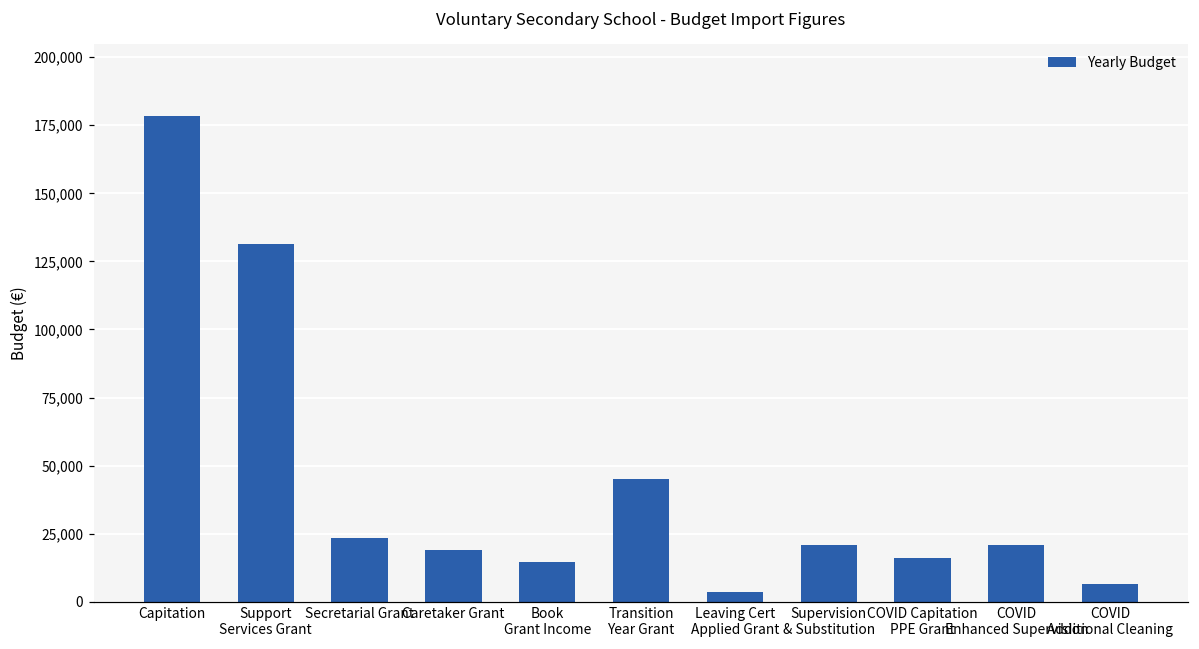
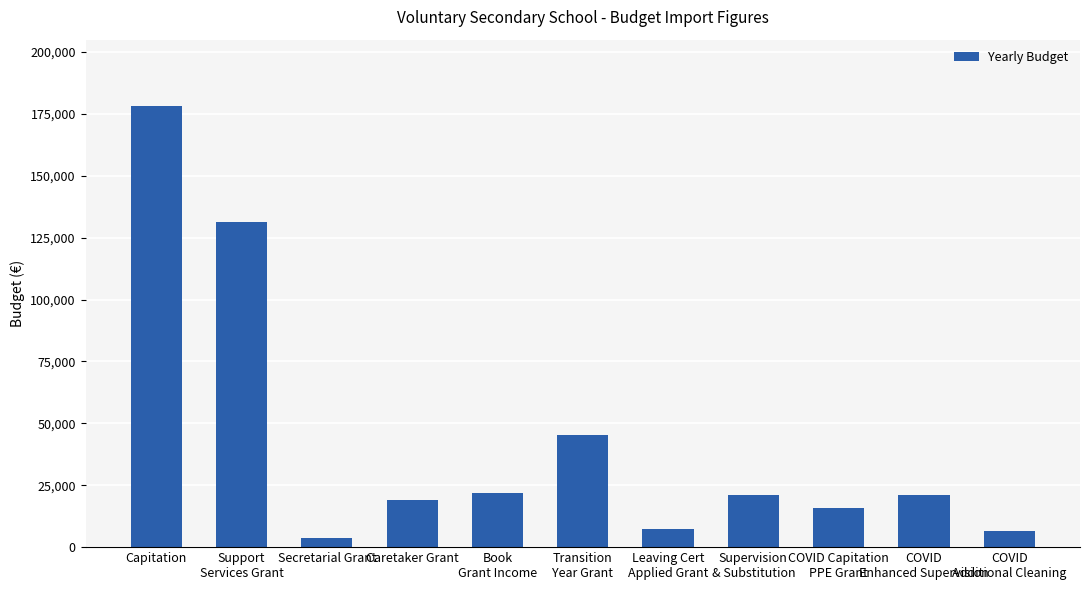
Secretarial Grant: 23,000 -> 4,000
Book Grant Income: 15,000 -> 22,000
Leaving Cert Applied Grant: 3,000 -> 7,000
